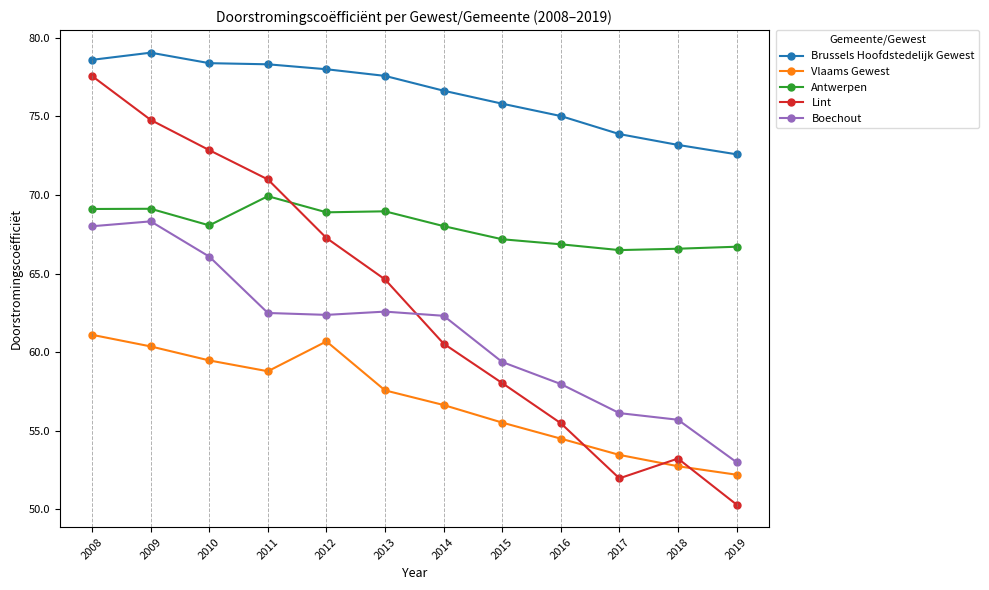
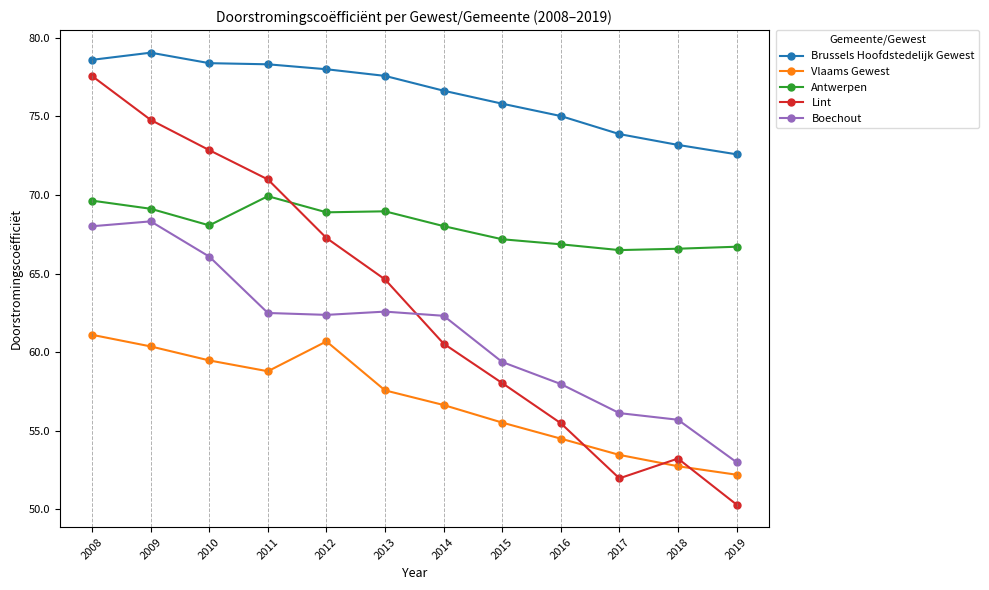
Antwerpen, 2008: 69.1 -> 69.6
